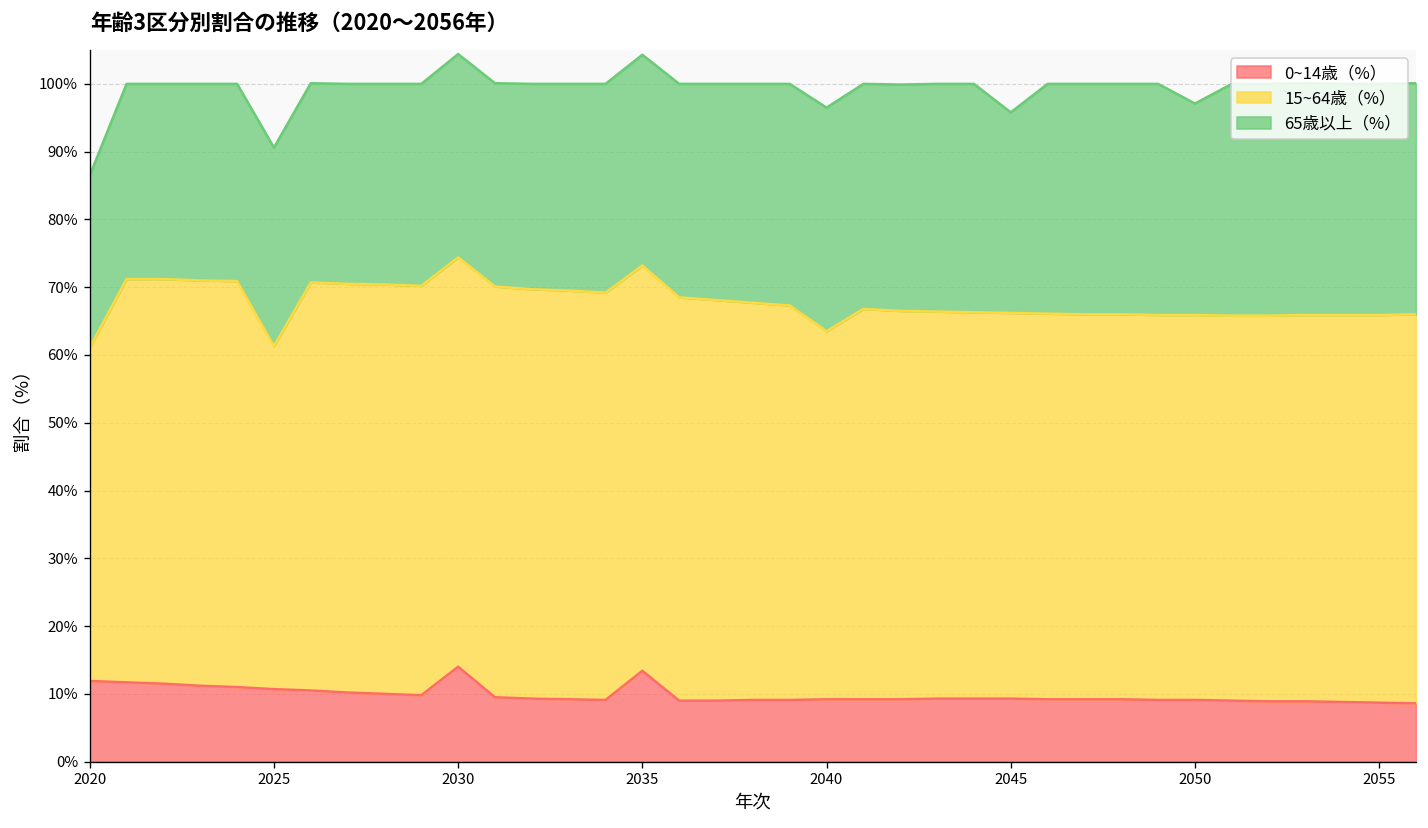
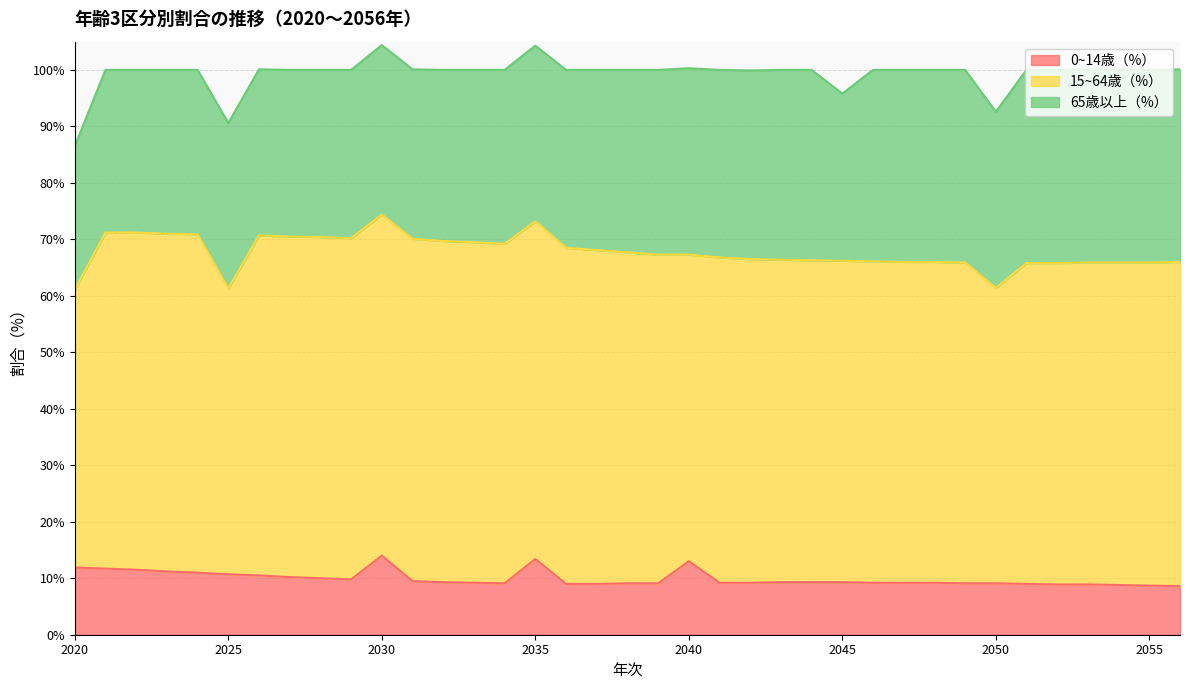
0~14歳（%）, 2040: 9% -> 13%
15~64歳（%）, 2050: 57% -> 52%
